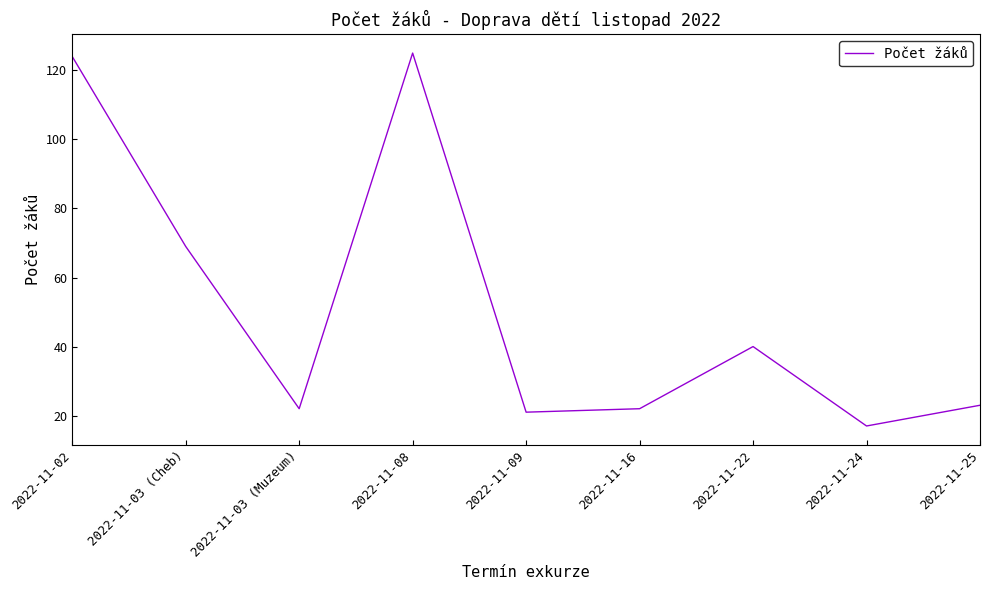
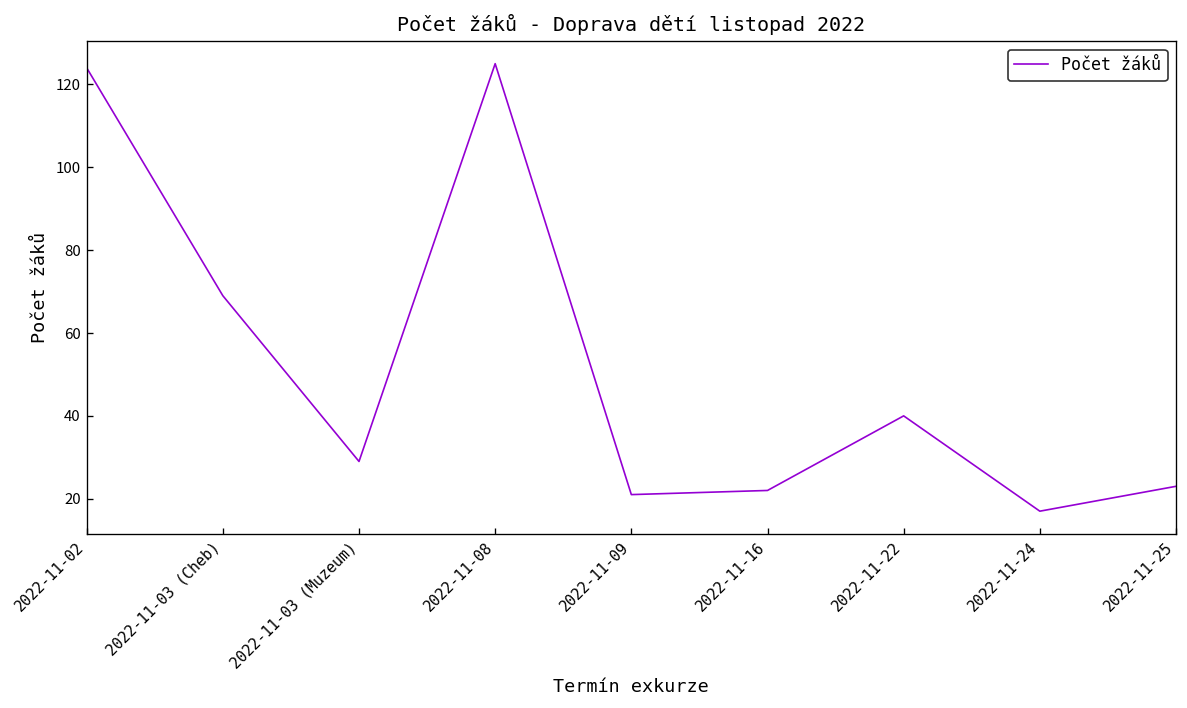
2022-11-03 (Muzeum): 22 -> 29
